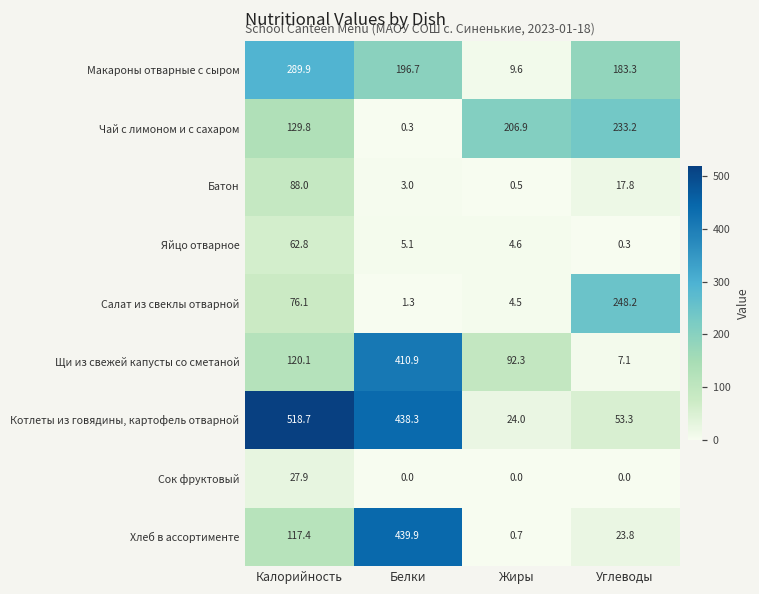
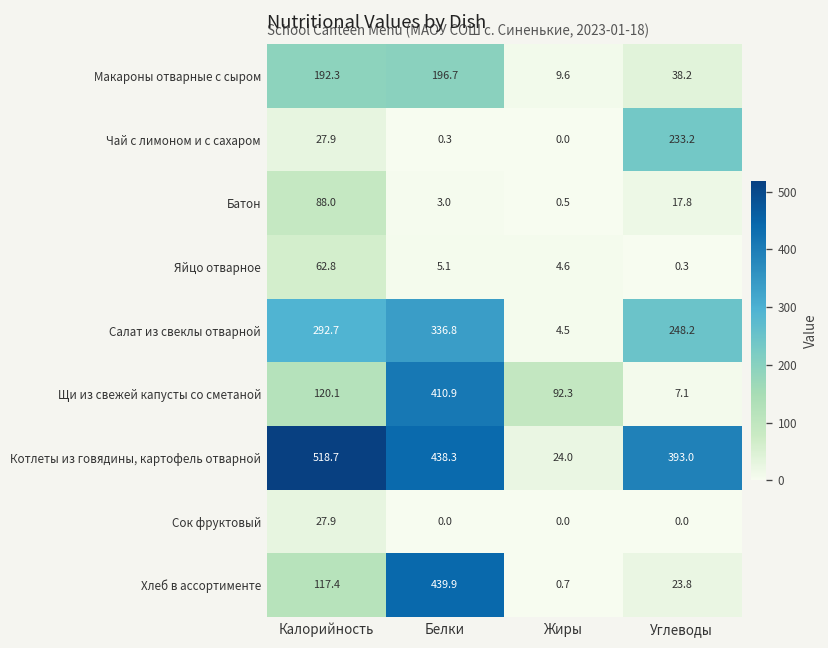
Макароны отварные с сыром, Калорийность: 289.9 -> 192.3
Макароны отварные с сыром, Углеводы: 183.3 -> 38.2
Чай с лимоном и с сахаром, Калорийность: 129.8 -> 27.9
Чай с лимоном и с сахаром, Жиры: 206.9 -> 0.0
Салат из свеклы отварной, Калорийность: 76.1 -> 292.7
Салат из свеклы отварной, Белки: 1.3 -> 336.8
Котлеты из говядины, картофель отварной, Углеводы: 53.3 -> 393.0
